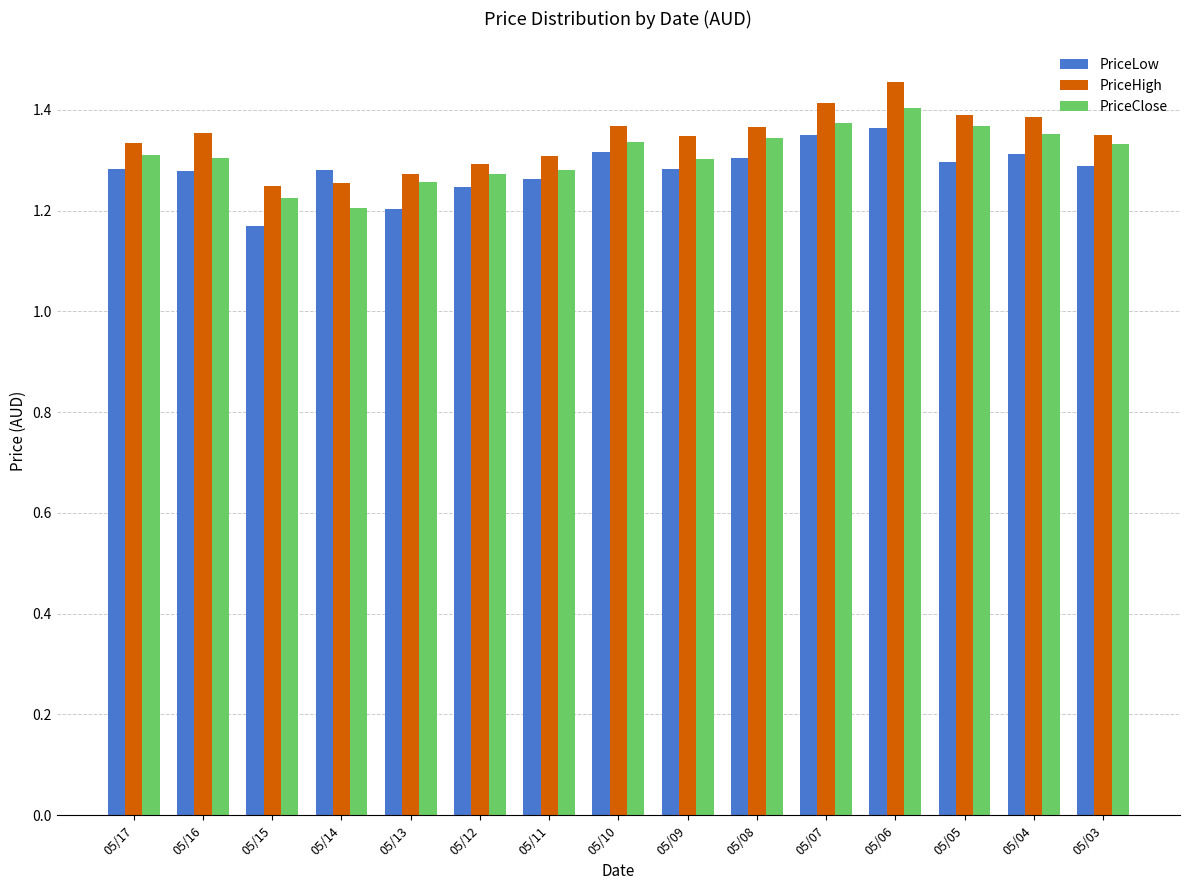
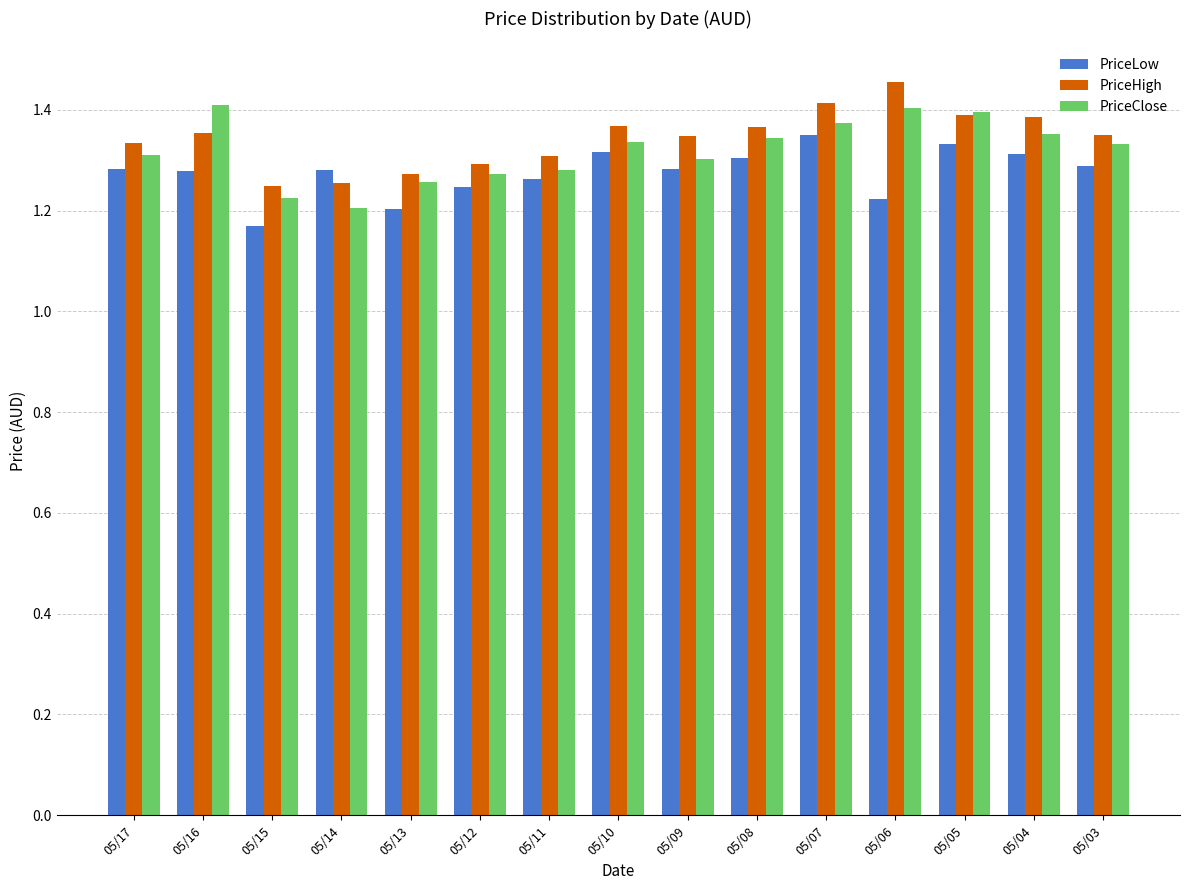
PriceClose, 05/16: 1.30 -> 1.41
PriceLow, 05/06: 1.36 -> 1.22
PriceLow, 05/05: 1.30 -> 1.33
PriceClose, 05/05: 1.37 -> 1.40
